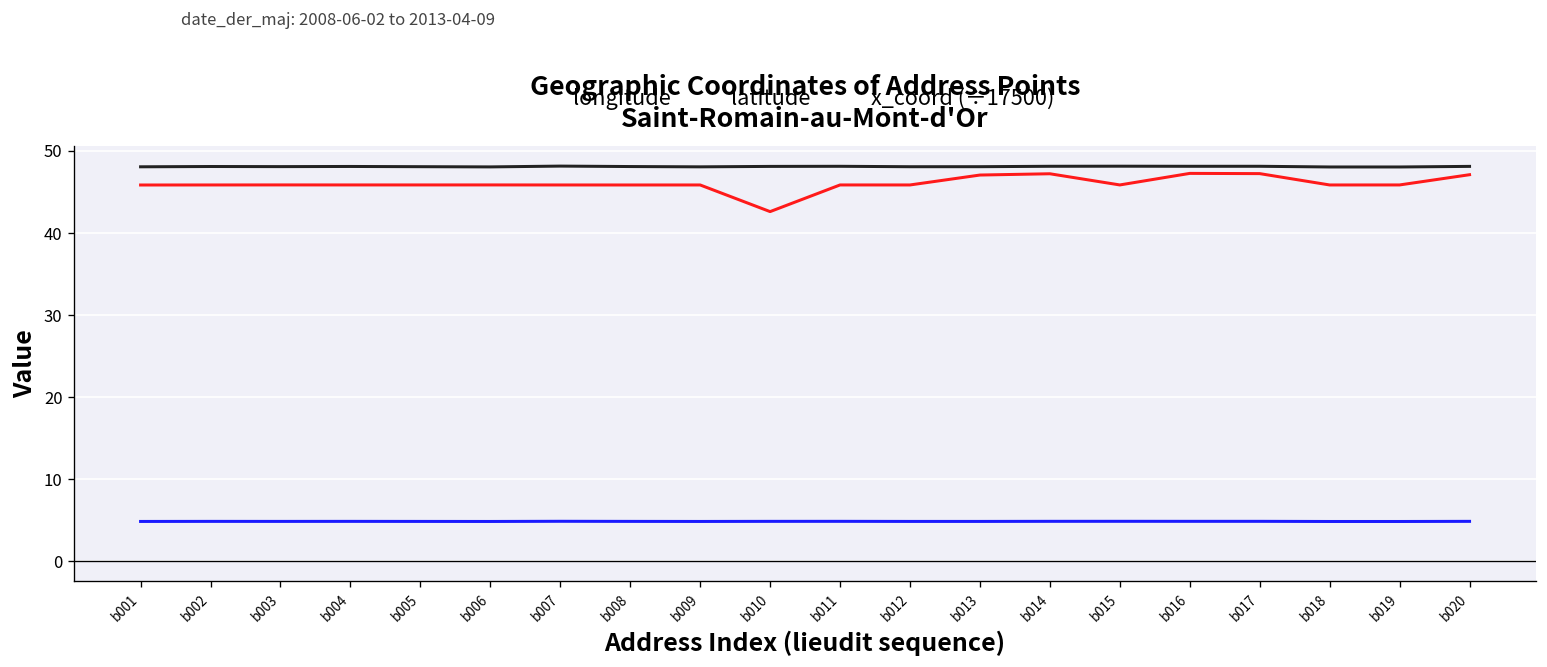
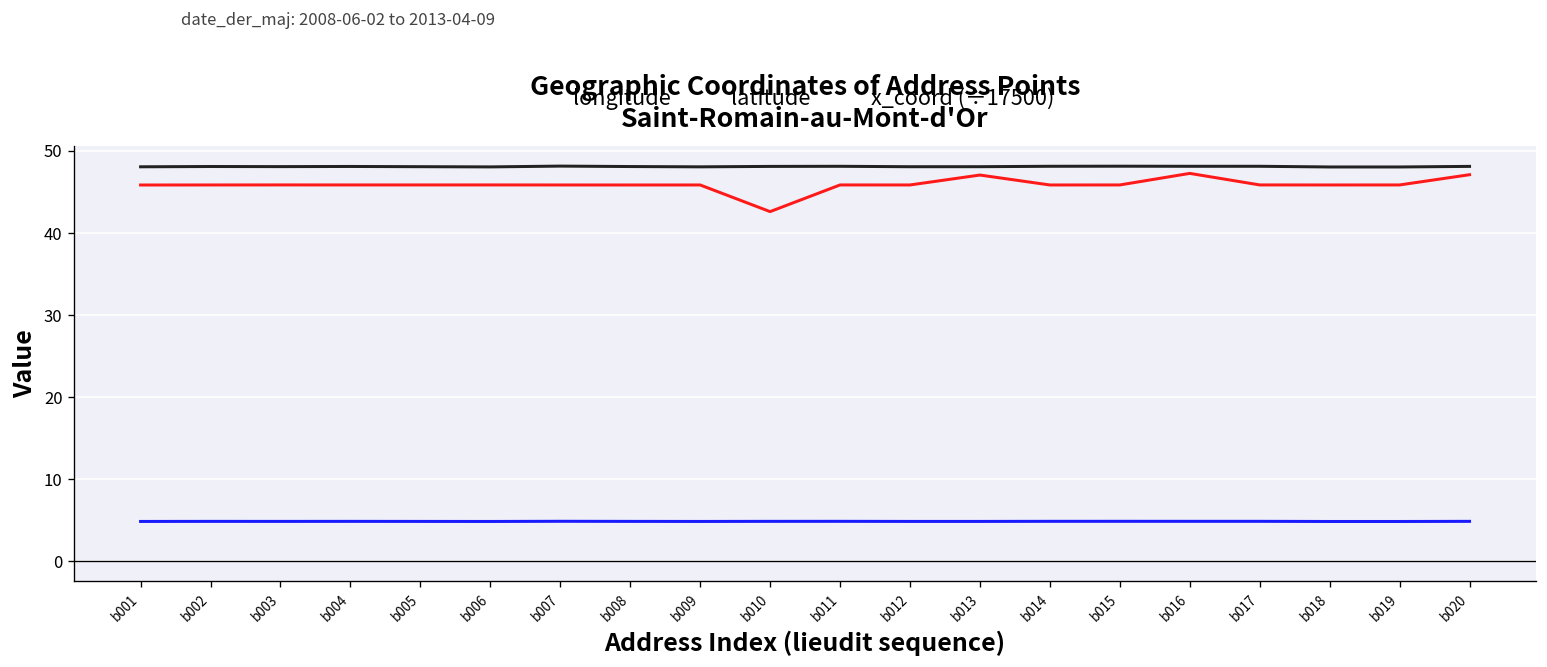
latitude, b014: 47 -> 46
latitude, b017: 47 -> 46
